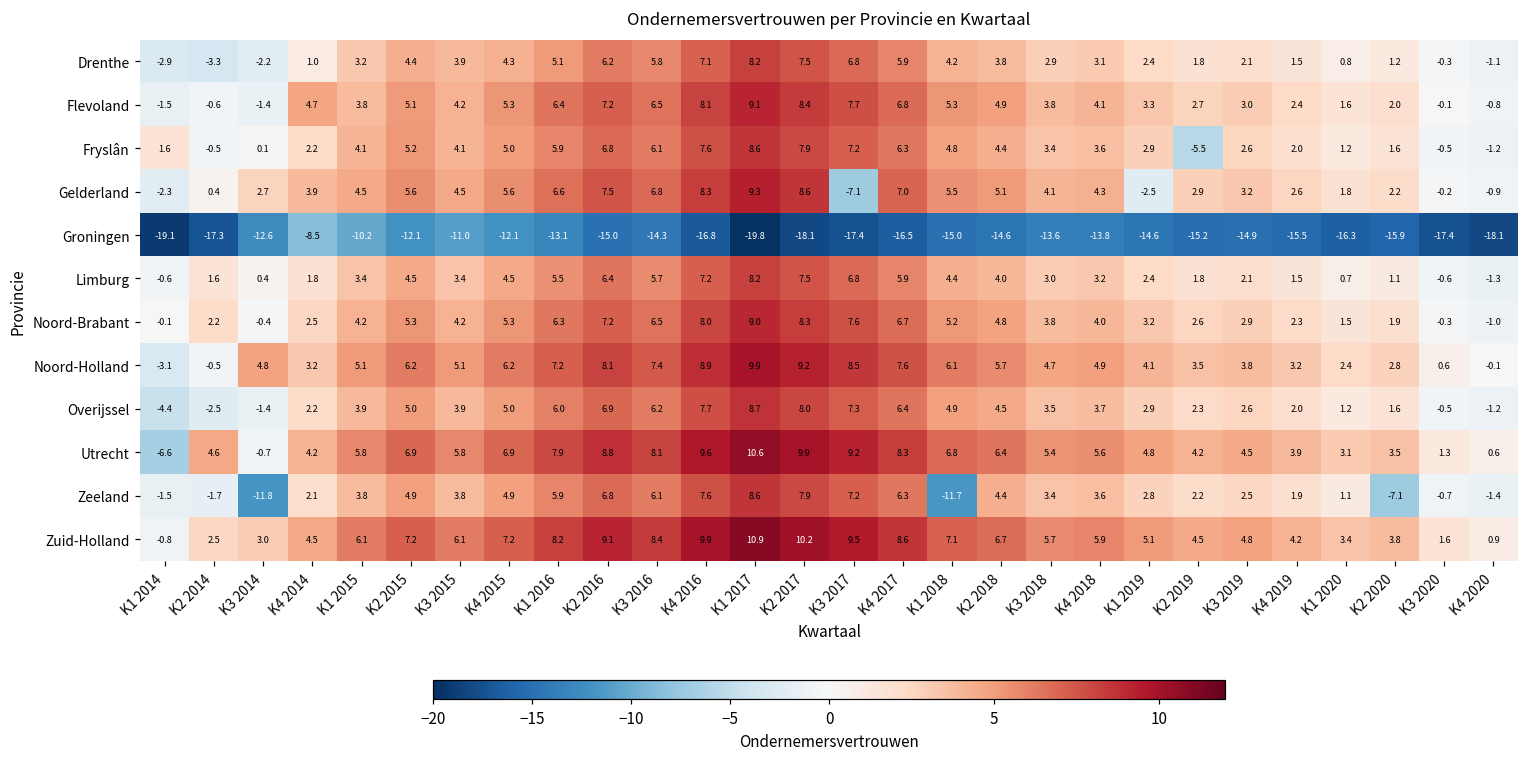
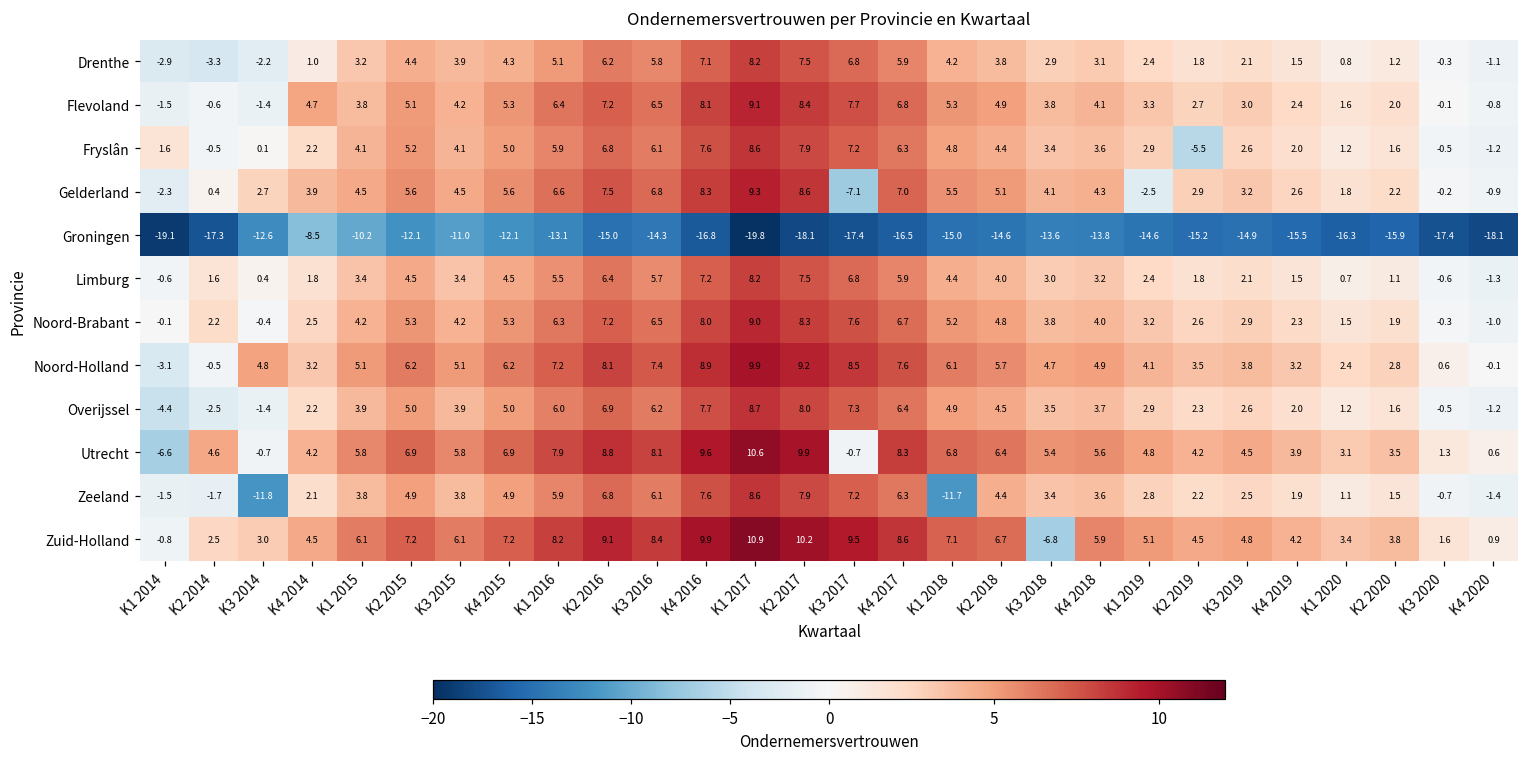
Utrecht, K3 2017: 9.2 -> -0.7
Zeeland, K2 2020: -7.1 -> 1.5
Zuid-Holland, K3 2018: 5.7 -> -6.8
